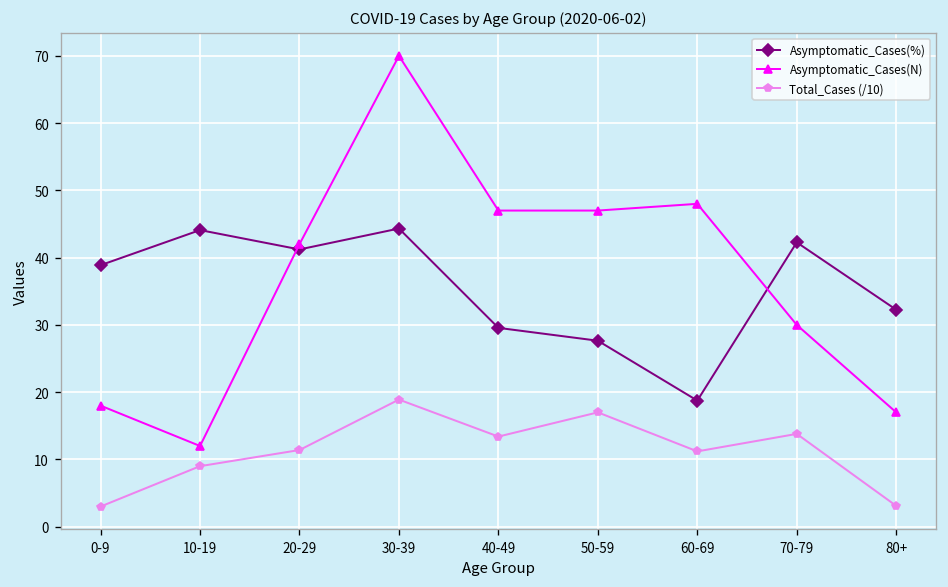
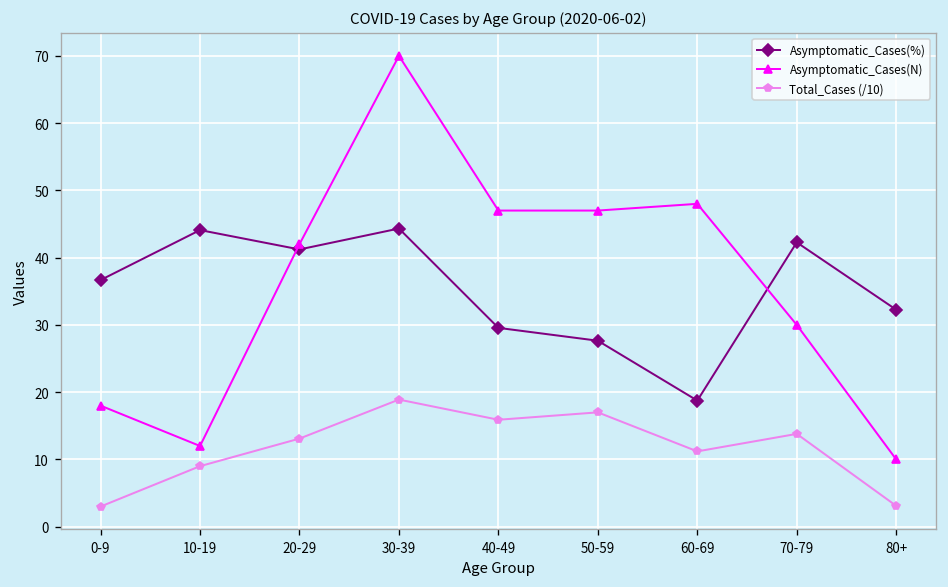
Asymptomatic_Cases(%), 0-9: 39 -> 37
Total_Cases (/10), 20-29: 11 -> 13
Total_Cases (/10), 40-49: 13 -> 16
Asymptomatic_Cases(N), 80+: 17 -> 10
